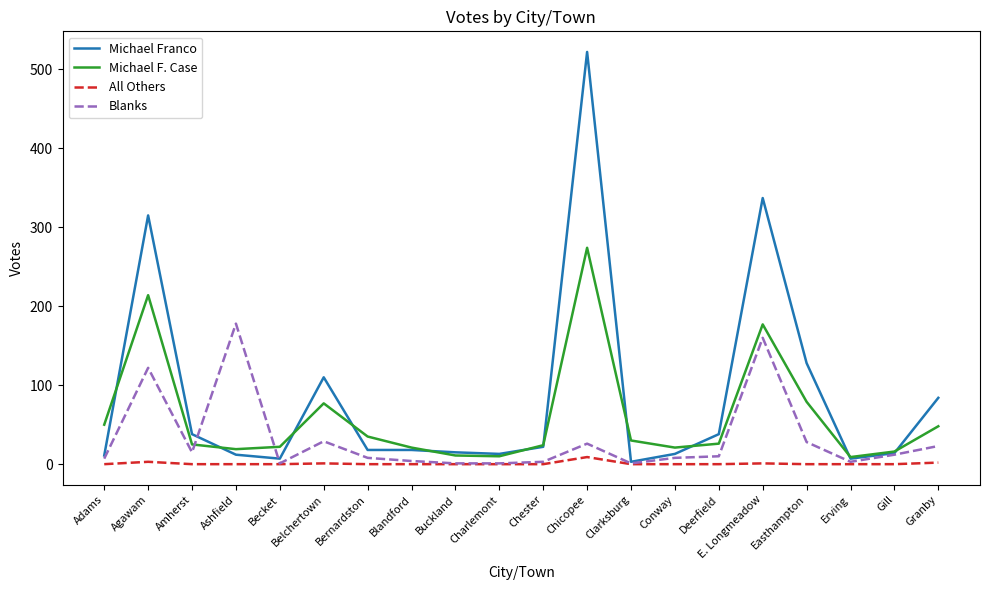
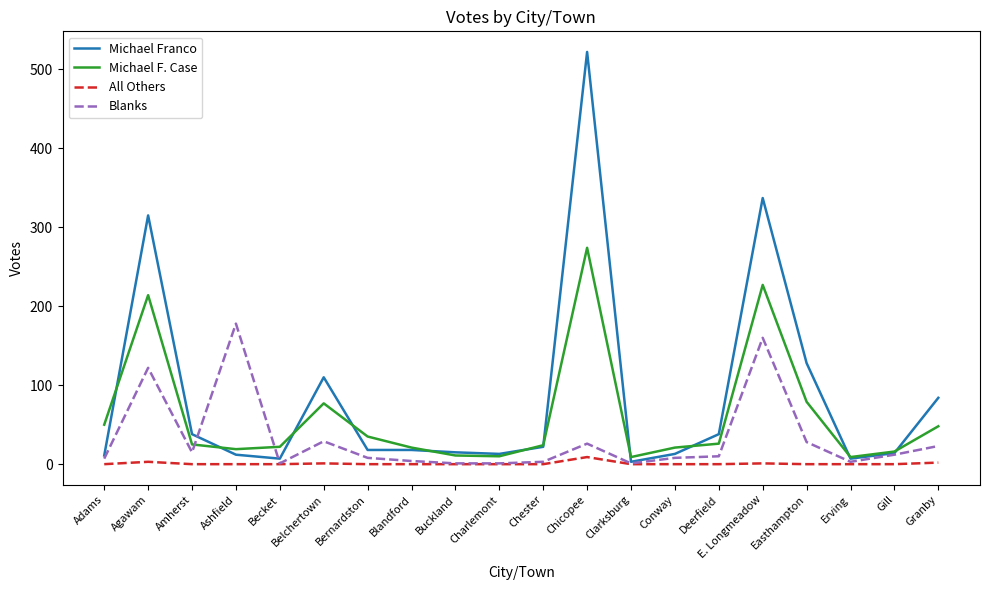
Michael F. Case, Clarksburg: 30 -> 10
Michael F. Case, E. Longmeadow: 180 -> 230
